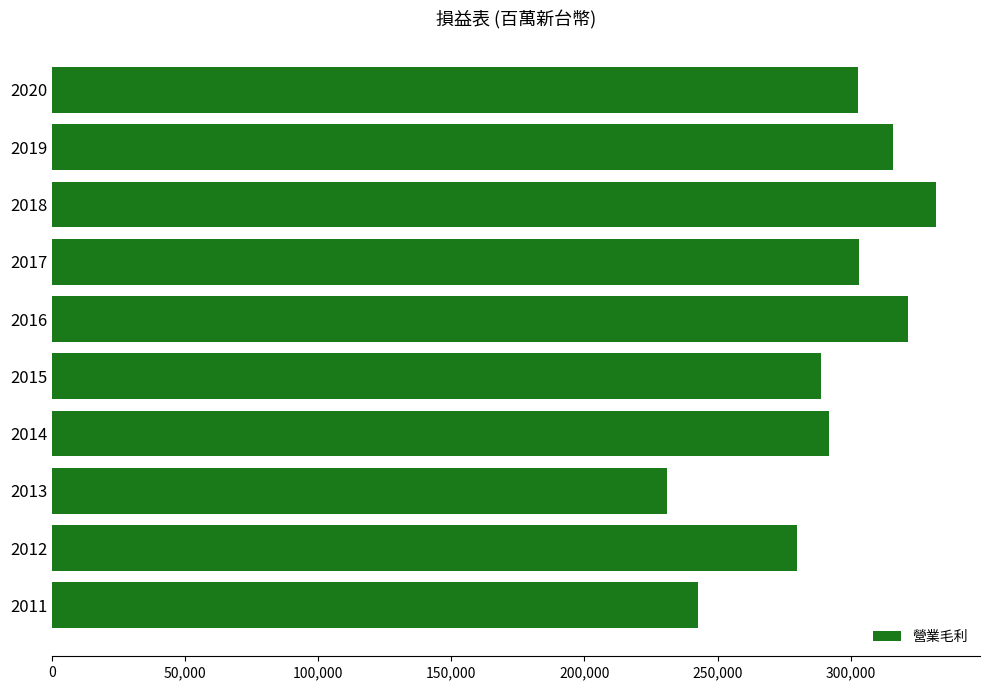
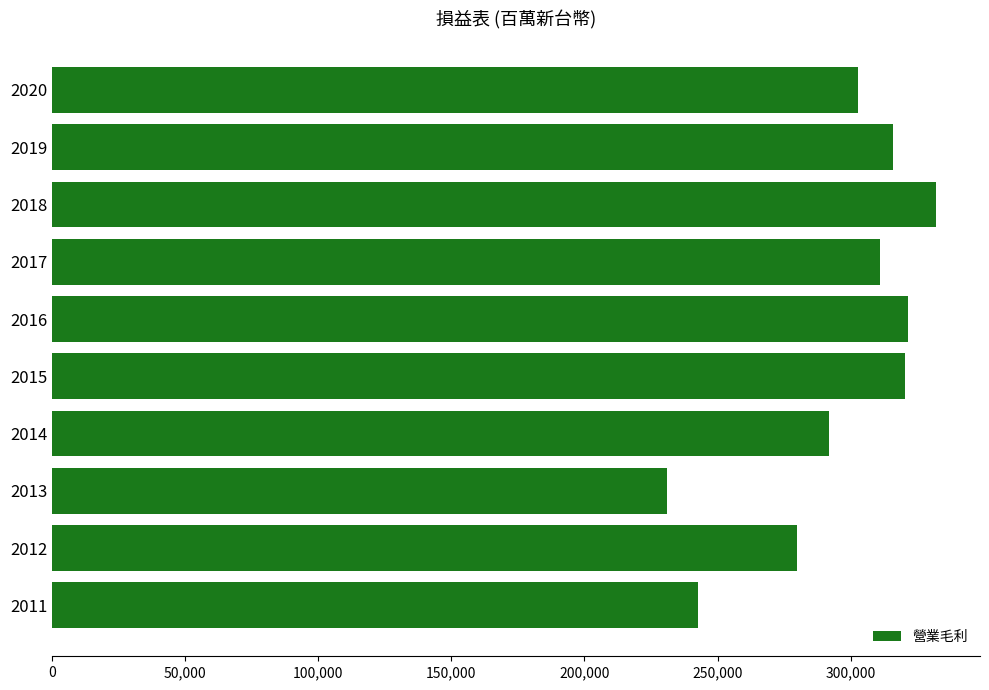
2017: 303,000 -> 311,000
2015: 289,000 -> 321,000
